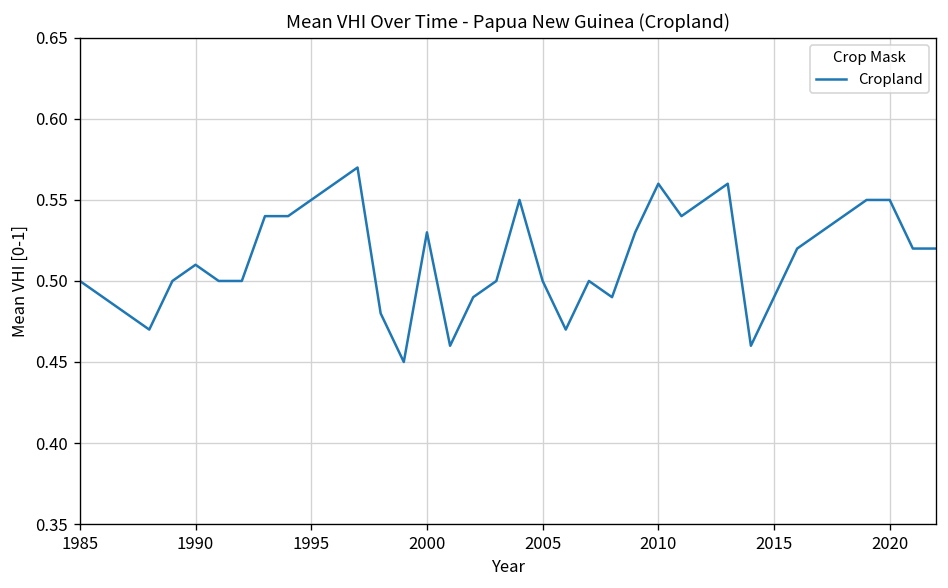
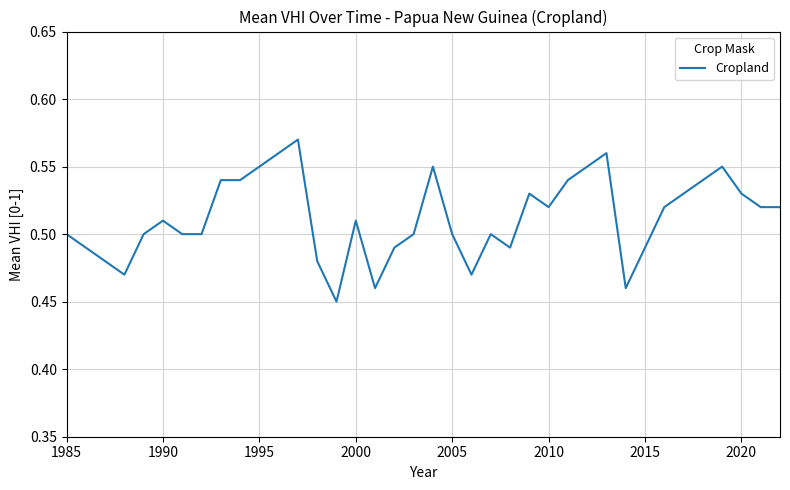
2000: 0.53 -> 0.51
2010: 0.56 -> 0.52
2020: 0.55 -> 0.53
